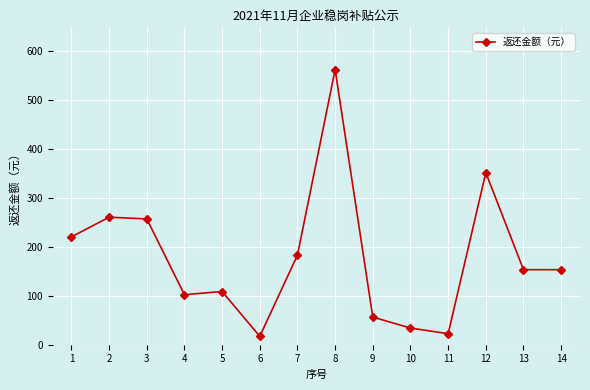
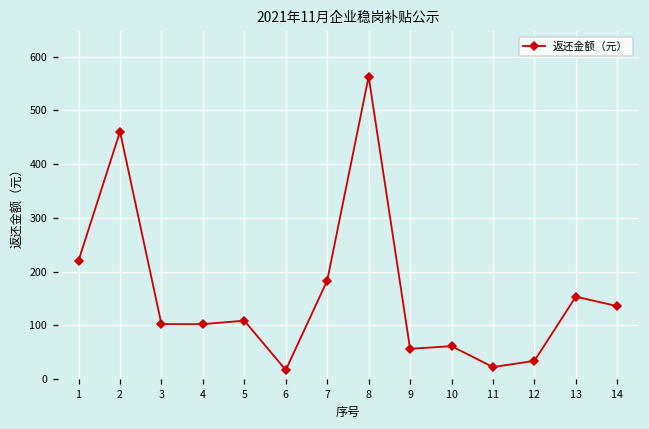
2: 260 -> 460
3: 260 -> 100
10: 30 -> 60
12: 350 -> 30
14: 150 -> 140
